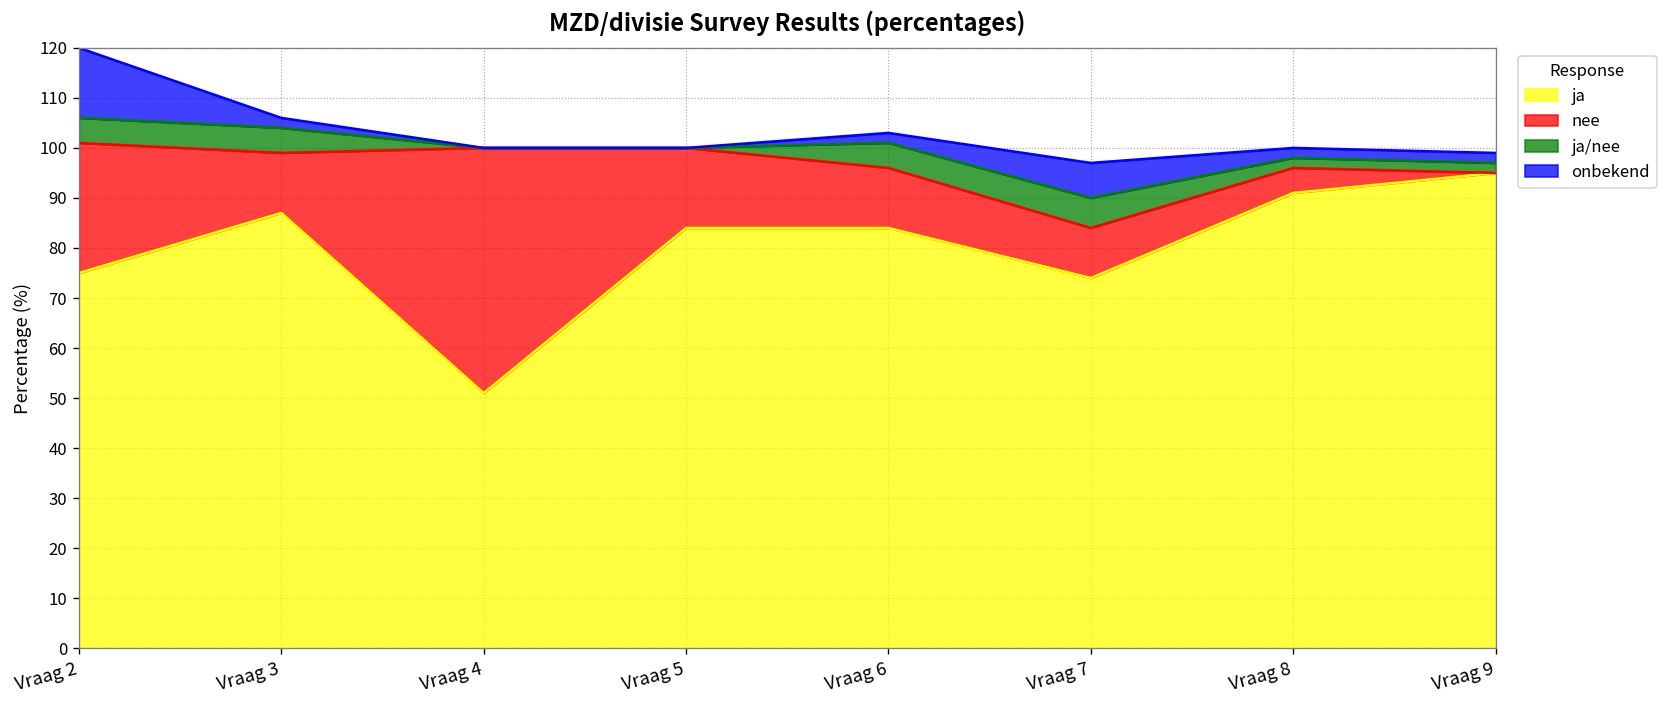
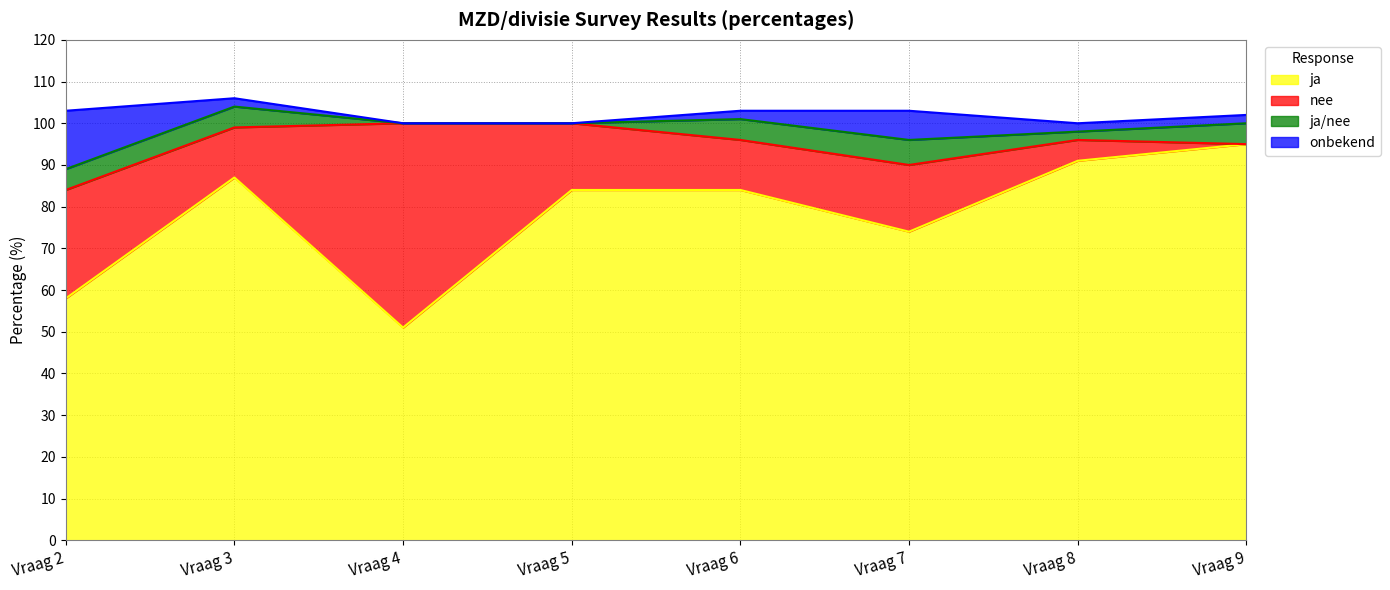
ja, Vraag 2: 75 -> 58
nee, Vraag 7: 10 -> 16
ja/nee, Vraag 9: 2 -> 5
